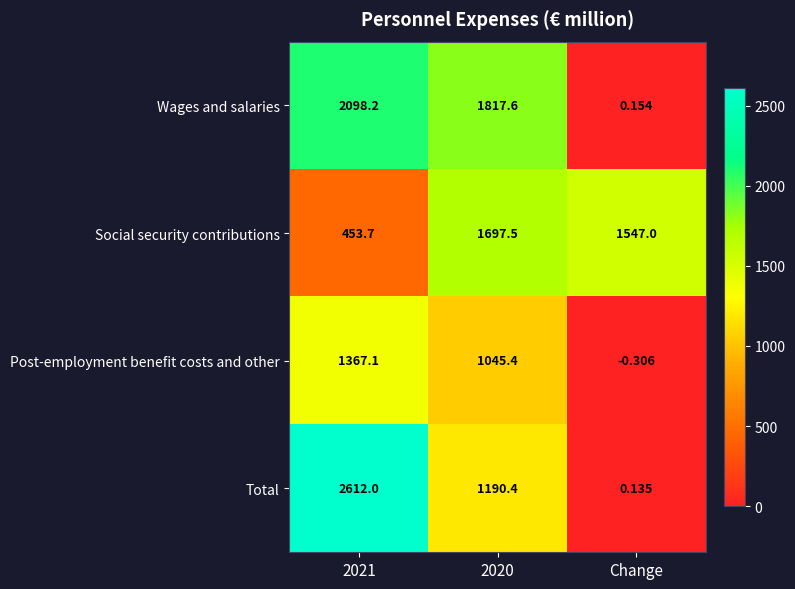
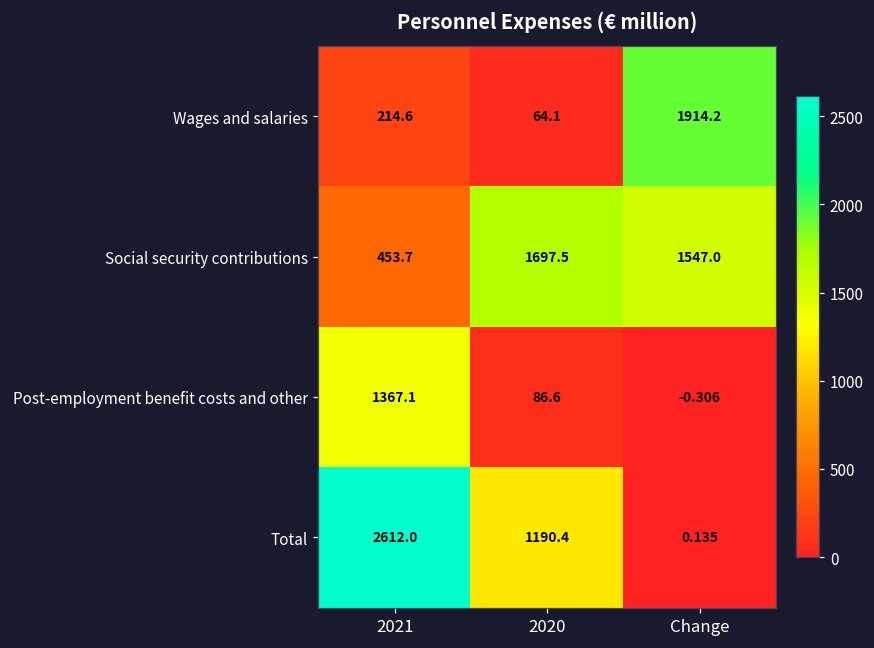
Wages and salaries, 2021: 2098.2 -> 214.6
Wages and salaries, 2020: 1817.6 -> 64.1
Wages and salaries, Change: 0.154 -> 1914.2
Post-employment benefit costs and other, 2020: 1045.4 -> 86.6
